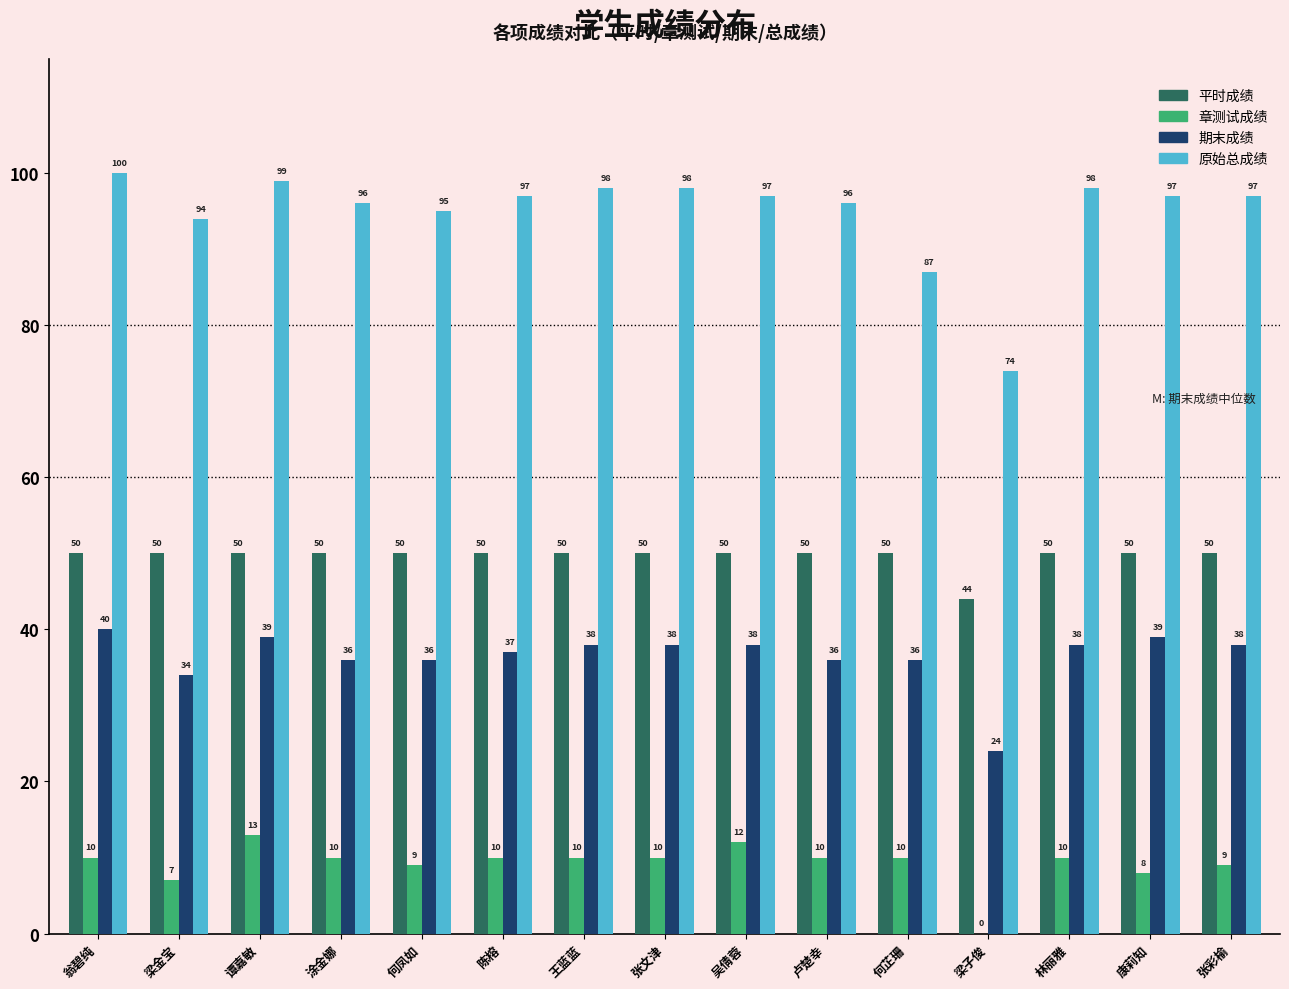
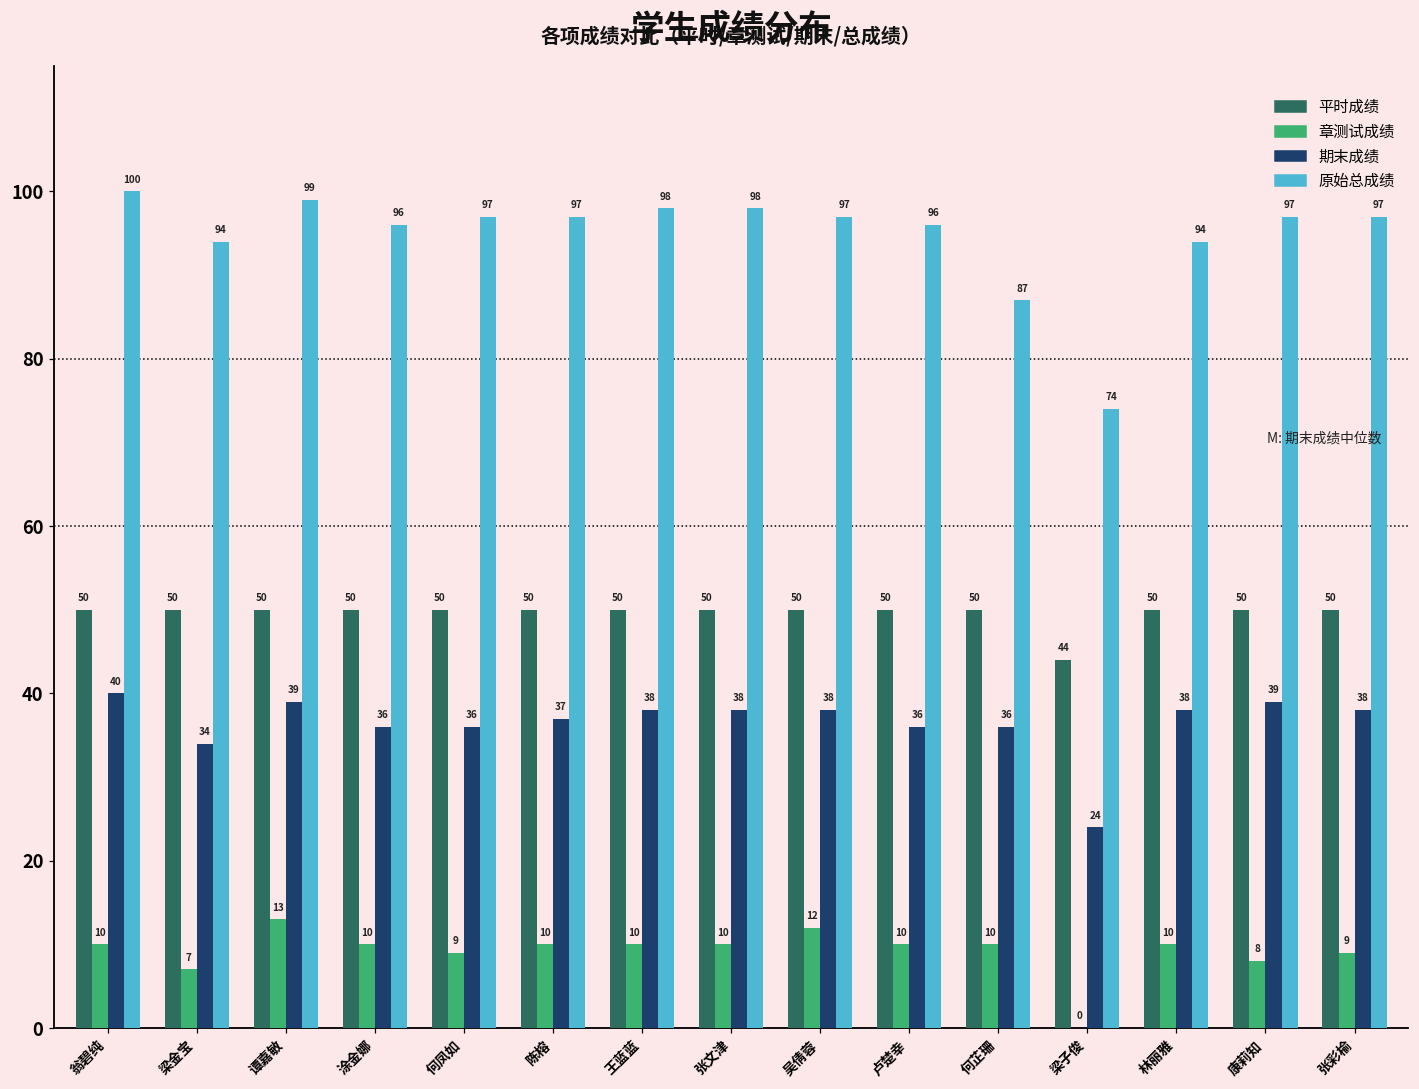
原始总成绩, 何凤如: 95 -> 97
原始总成绩, 林丽雅: 98 -> 94
